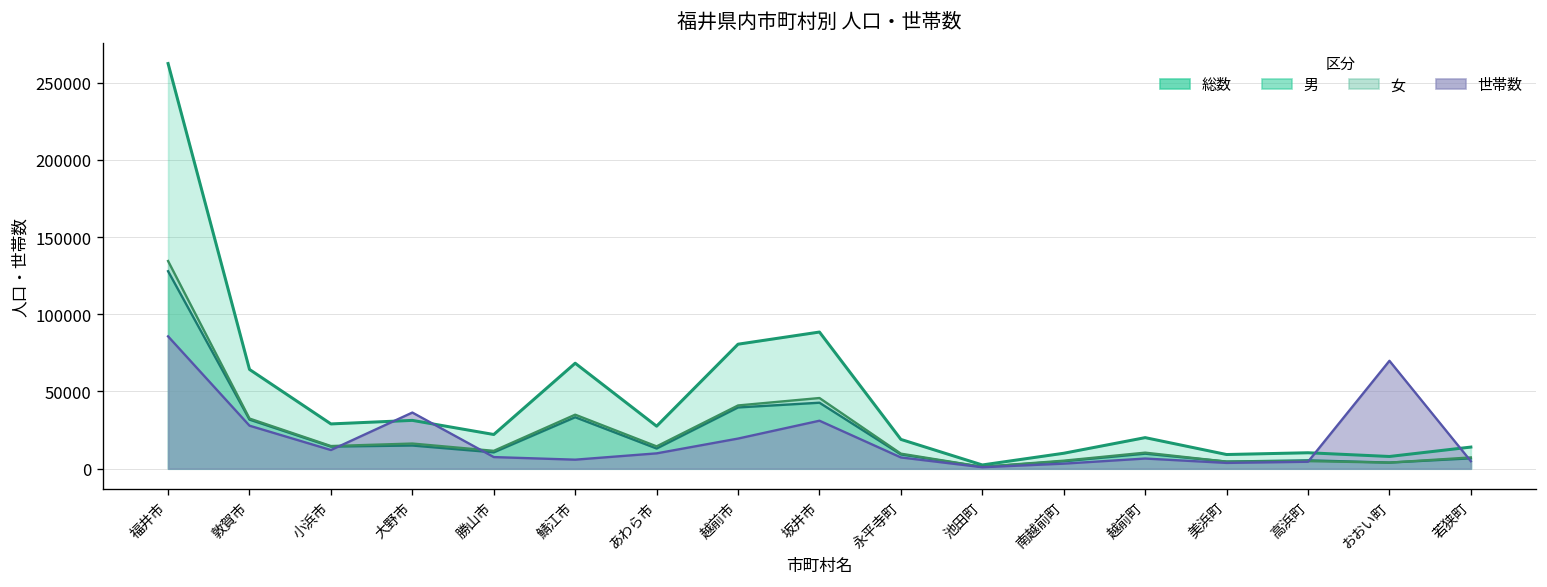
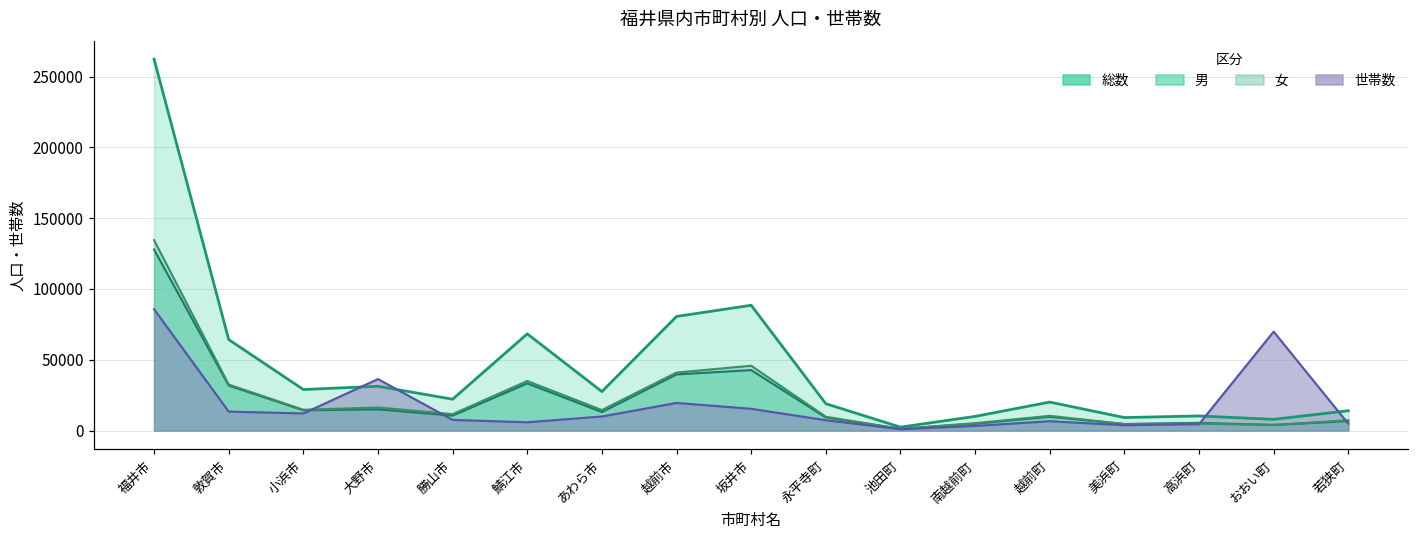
世帯数, 敦賀市: 28000 -> 13000
世帯数, 坂井市: 31000 -> 15000
